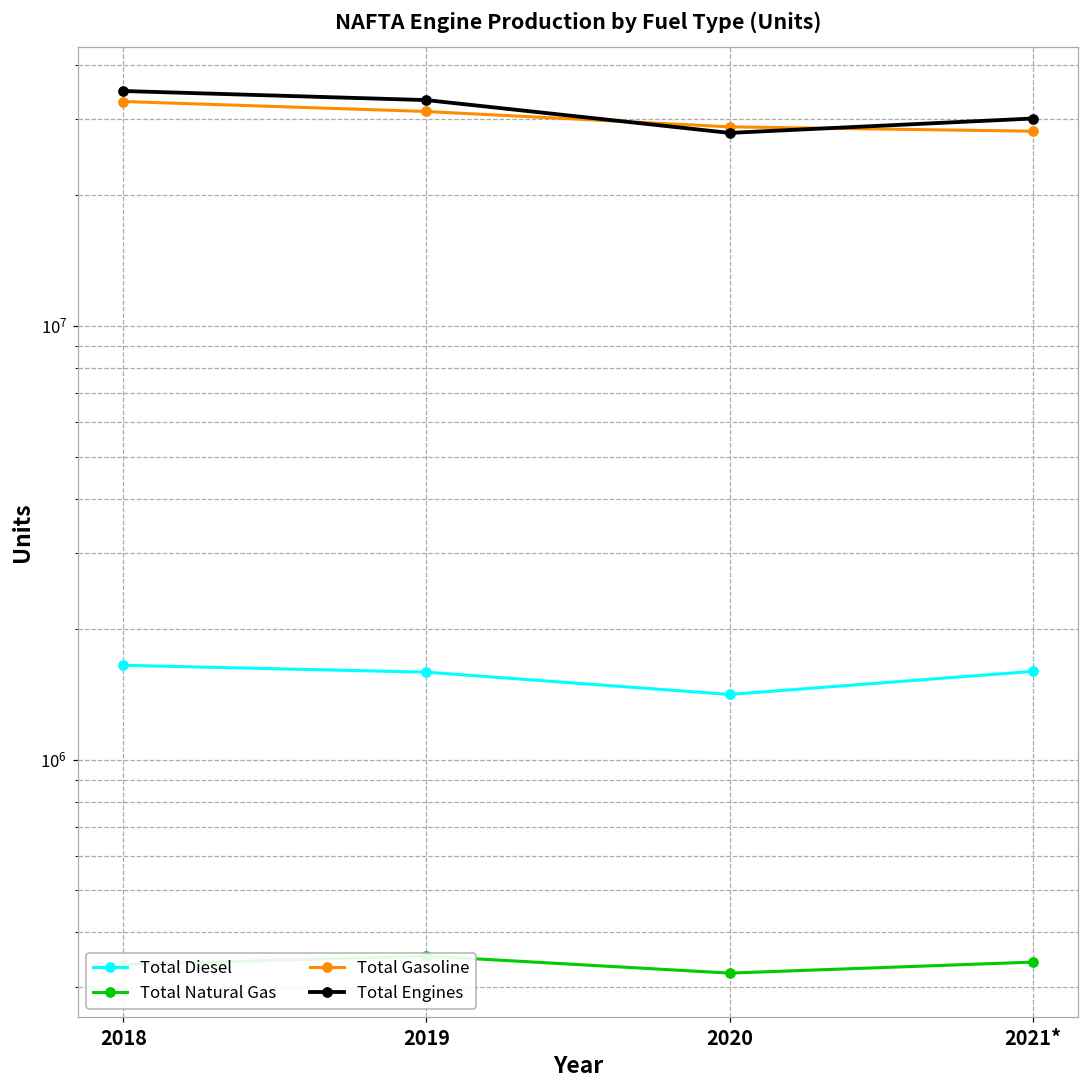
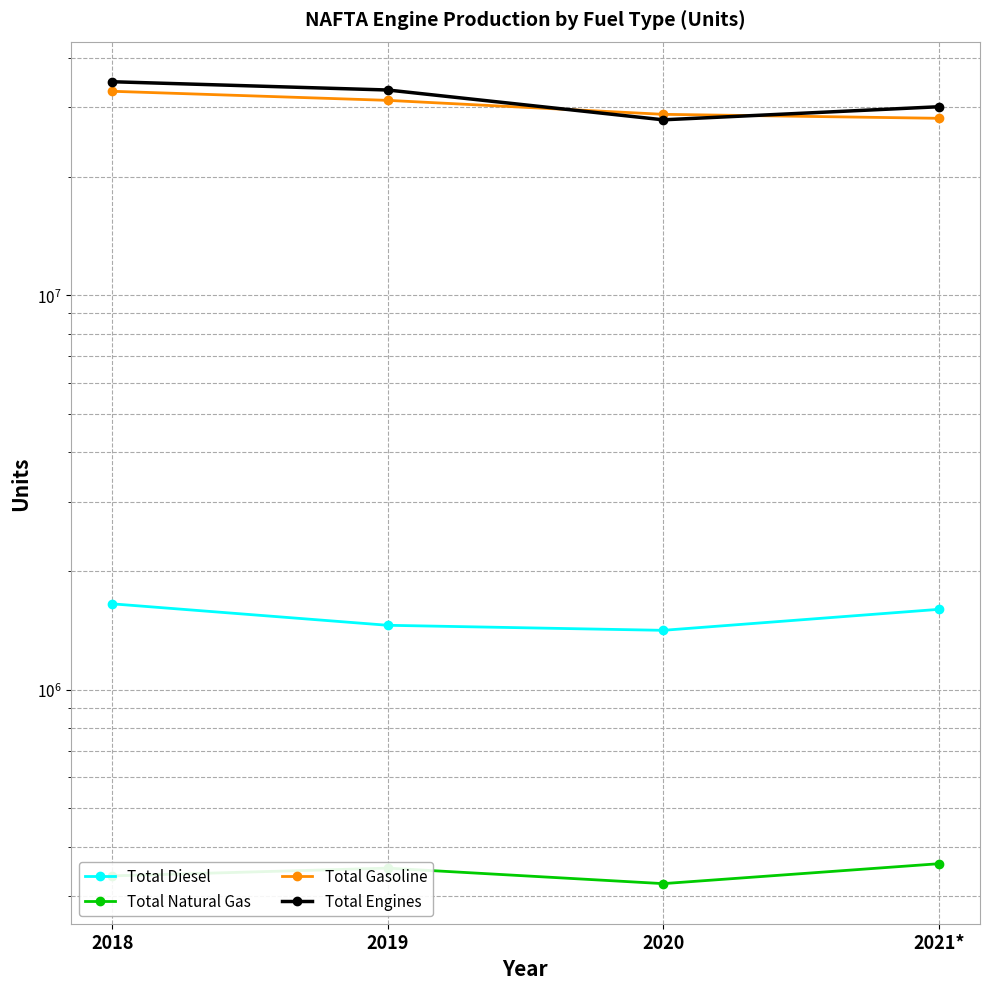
Total Diesel, 2019: 1590000 -> 1460000
Total Natural Gas, 2021*: 340000 -> 360000
